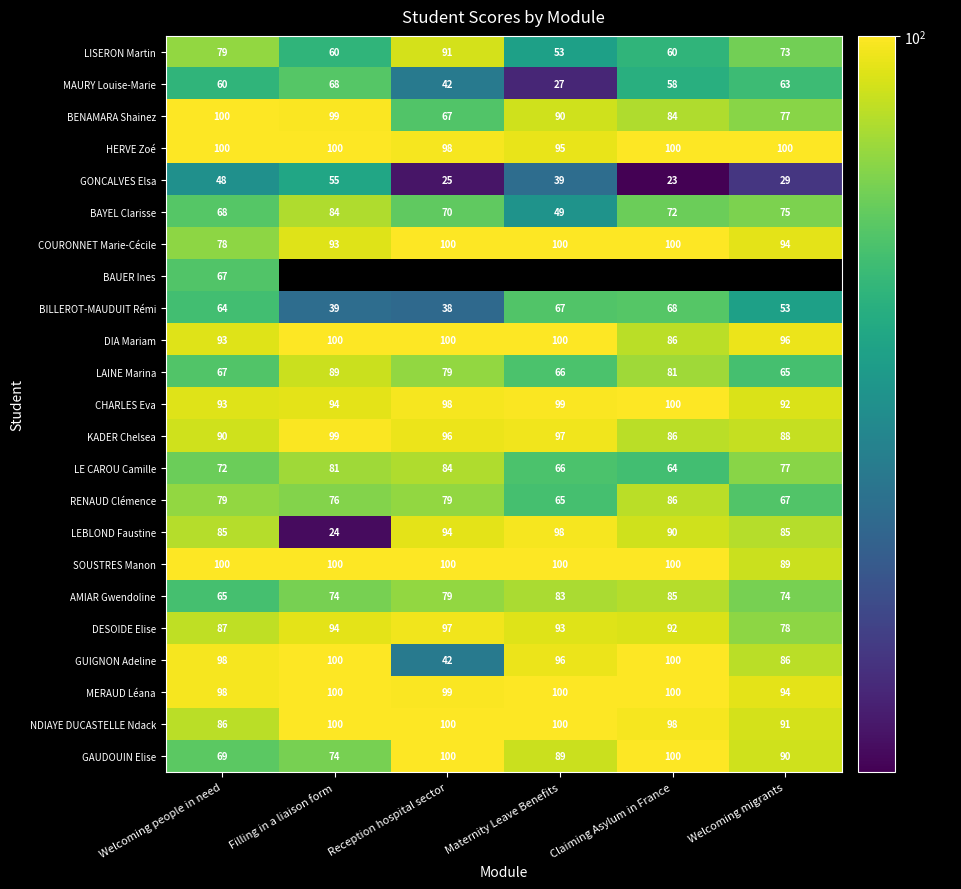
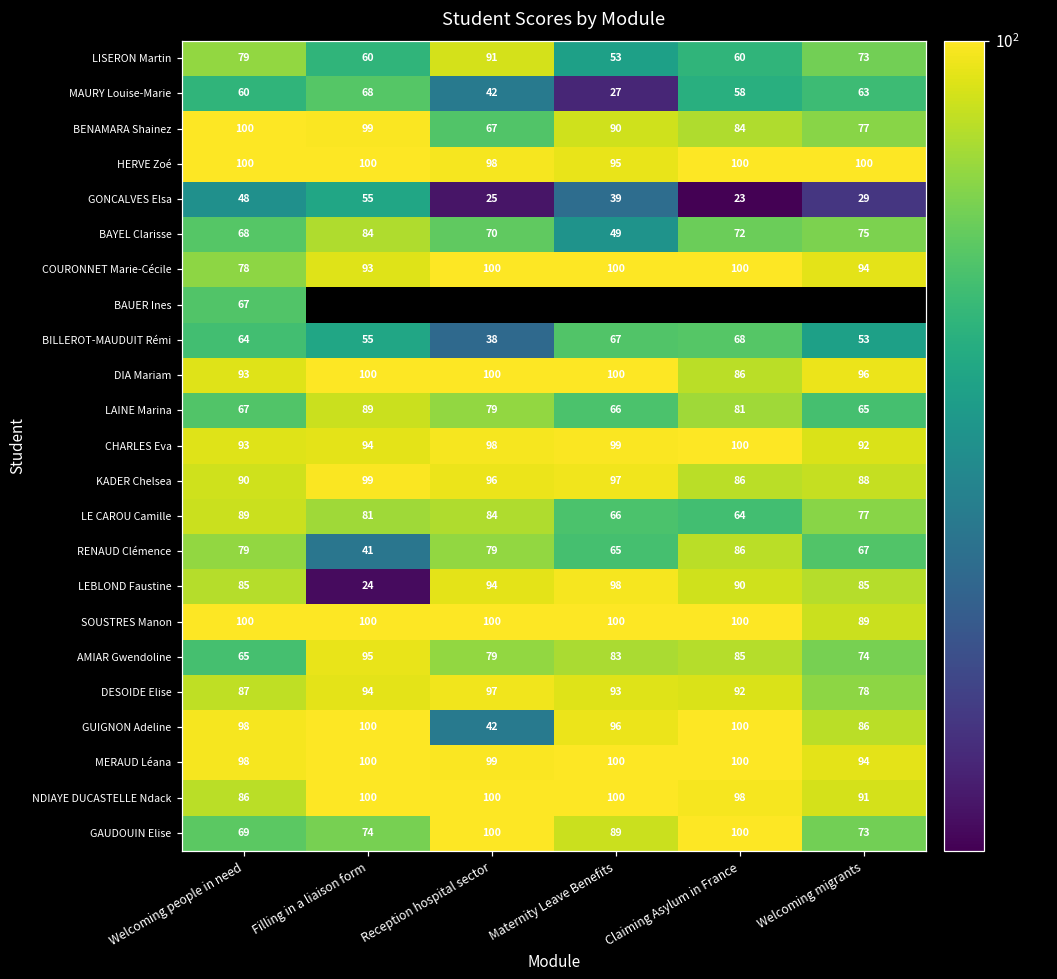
BILLEROT-MAUDUIT Rémi, Filling in a liaison form: 39 -> 55
LE CAROU Camille, Welcoming people in need: 72 -> 89
RENAUD Clémence, Filling in a liaison form: 76 -> 41
AMIAR Gwendoline, Filling in a liaison form: 74 -> 95
GAUDOUIN Elise, Welcoming migrants: 90 -> 73
